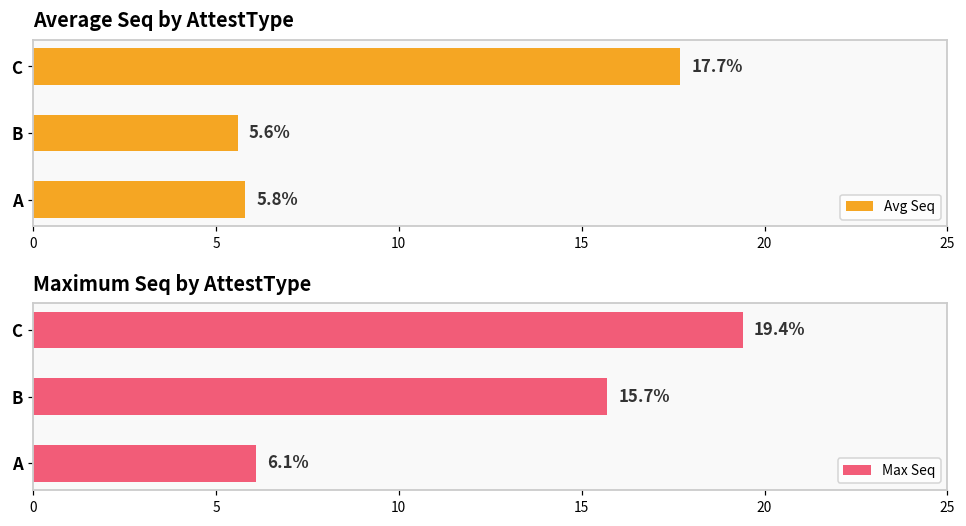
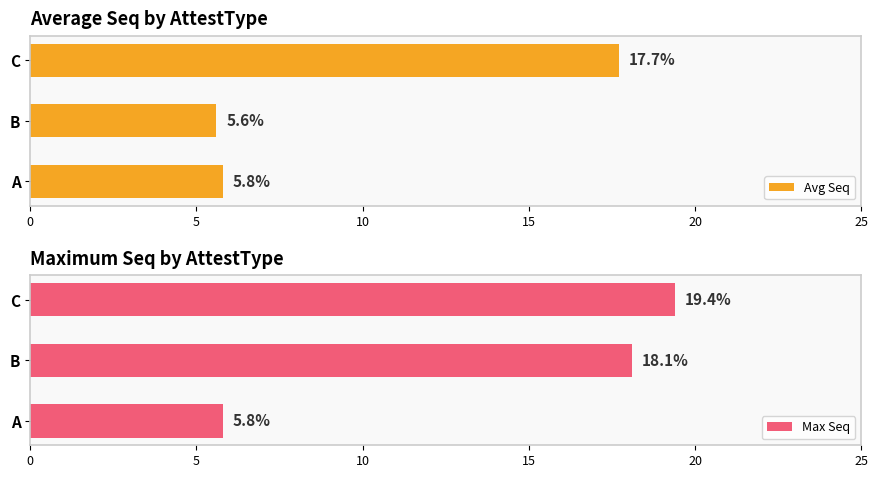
Maximum Seq by AttestType, B: 15.7% -> 18.1%
Maximum Seq by AttestType, A: 6.1% -> 5.8%
